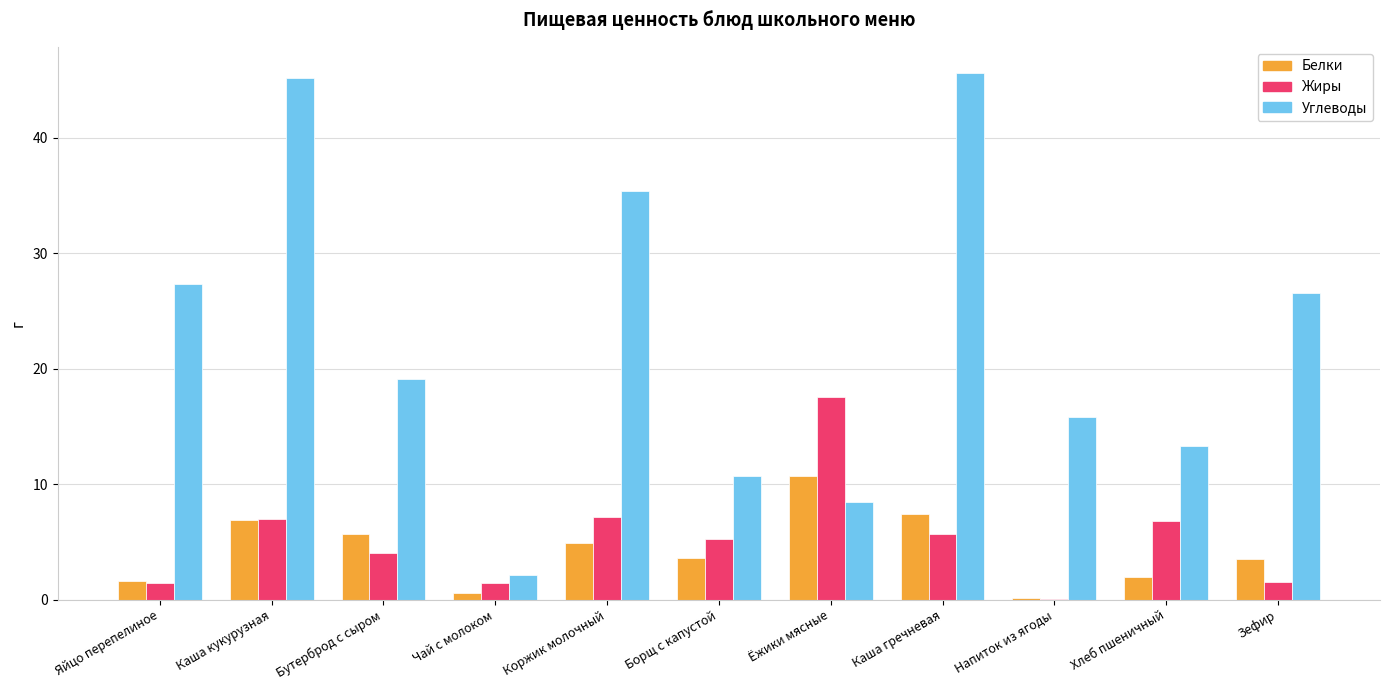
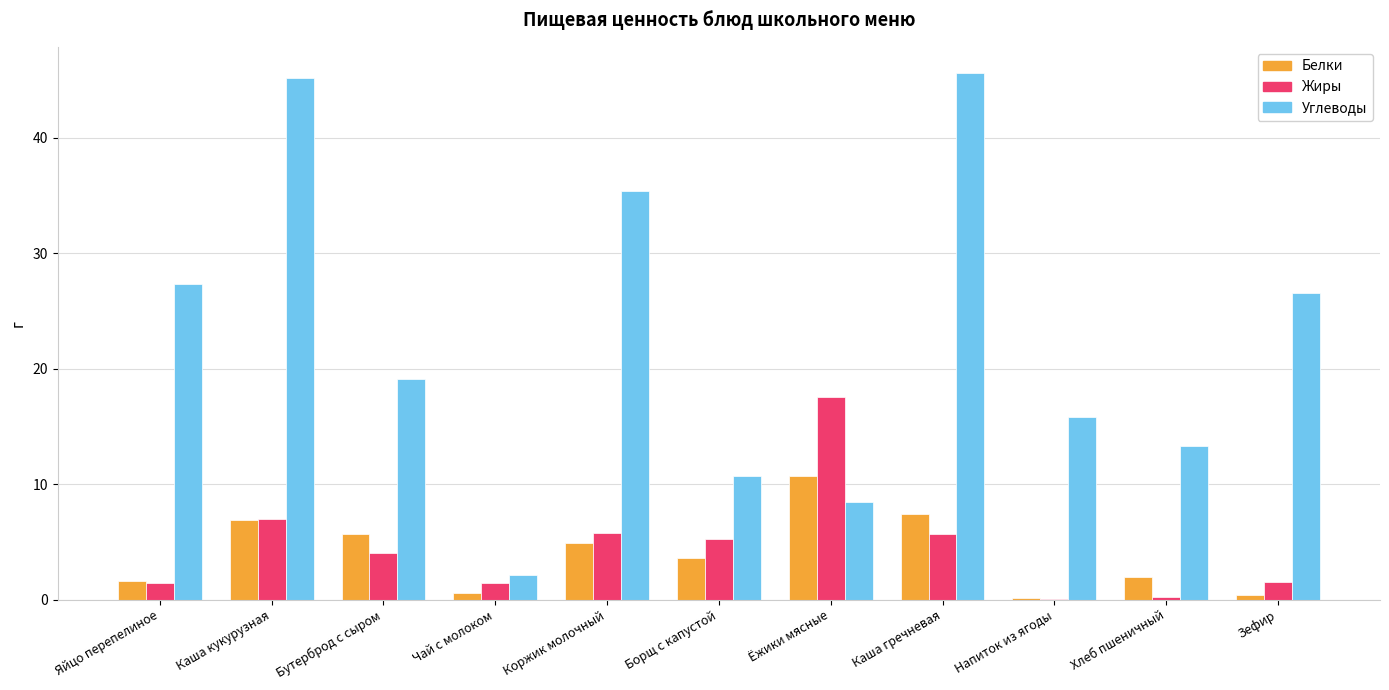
Жиры, Коржик молочный: 7.1 -> 5.8
Жиры, Хлеб пшеничный: 6.8 -> 0.3
Белки, Зефир: 3.5 -> 0.4
